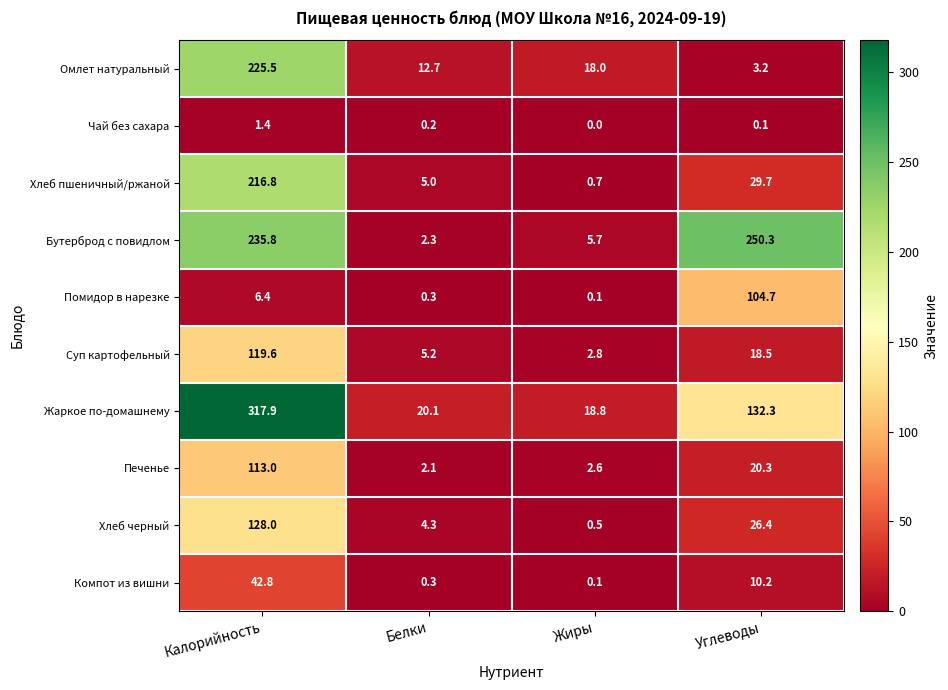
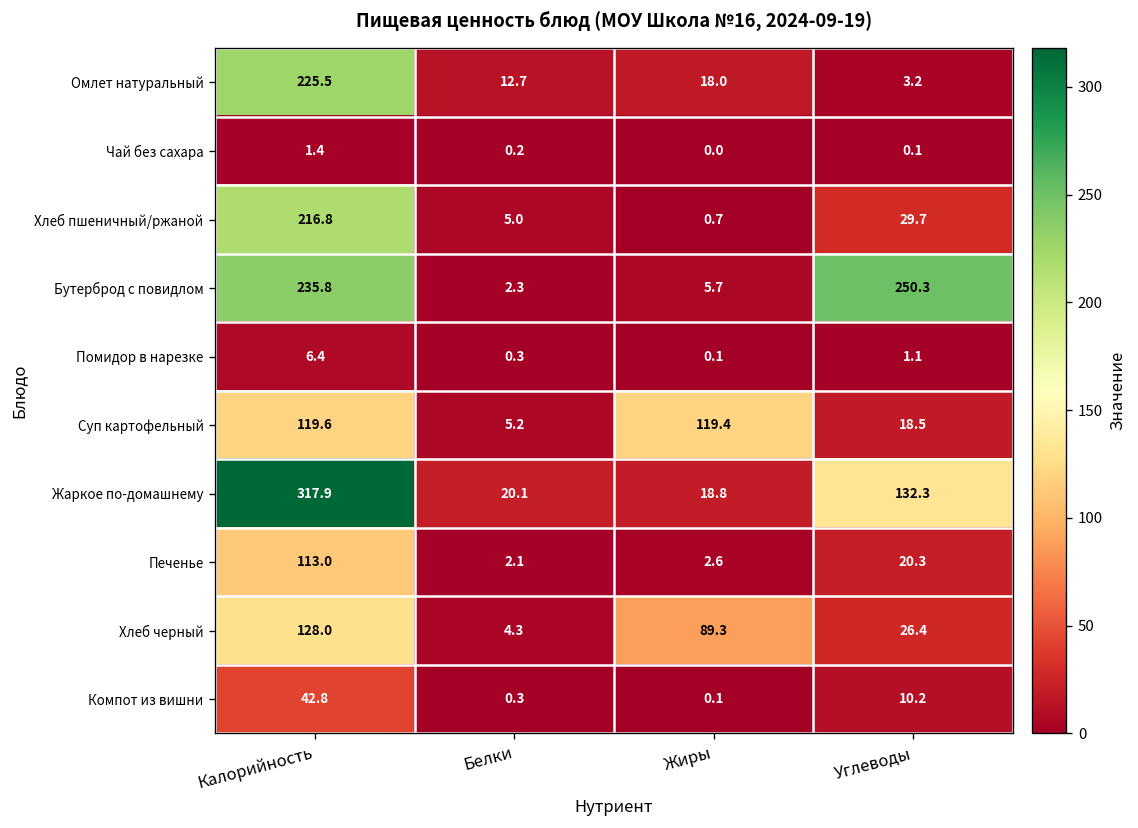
Помидор в нарезке, Углеводы: 104.7 -> 1.1
Суп картофельный, Жиры: 2.8 -> 119.4
Хлеб черный, Жиры: 0.5 -> 89.3
